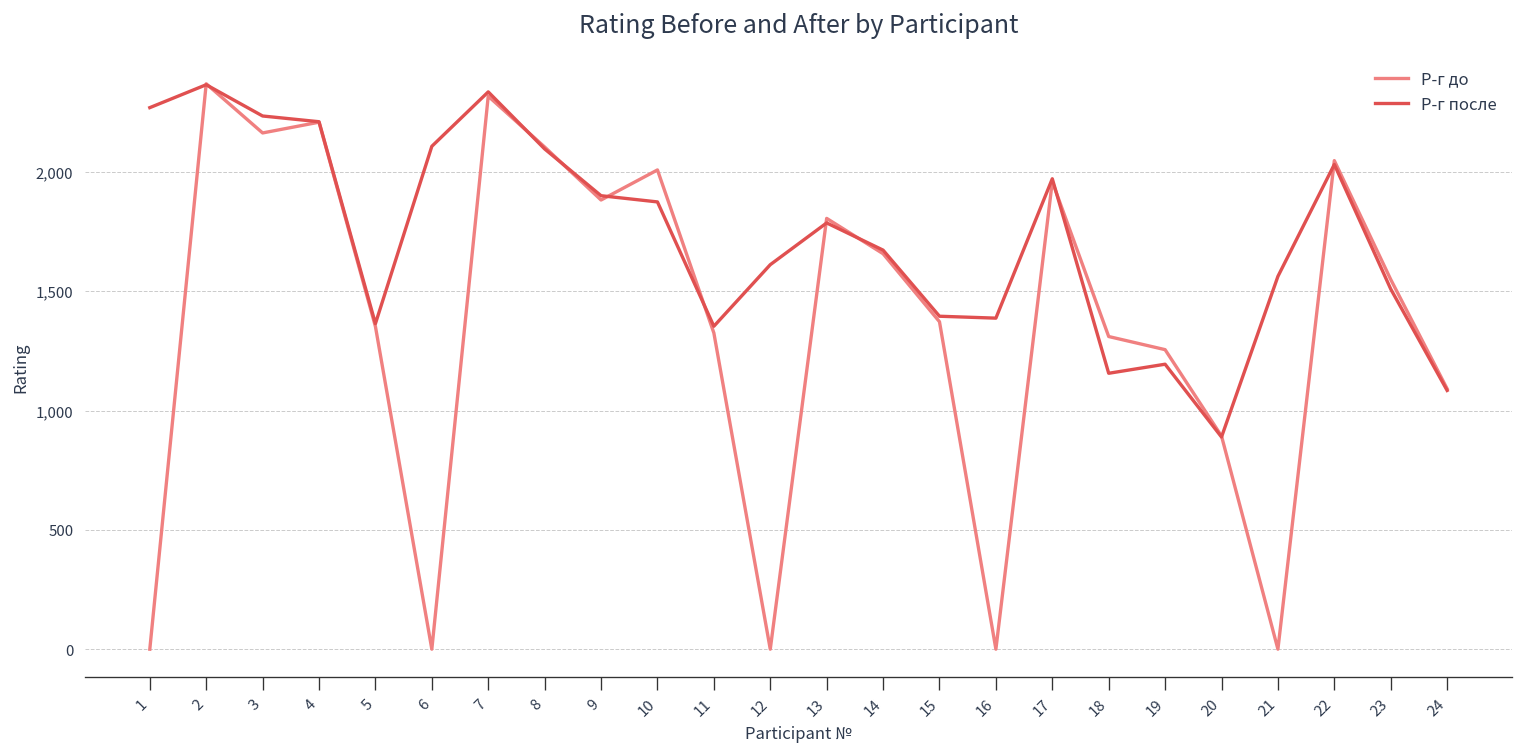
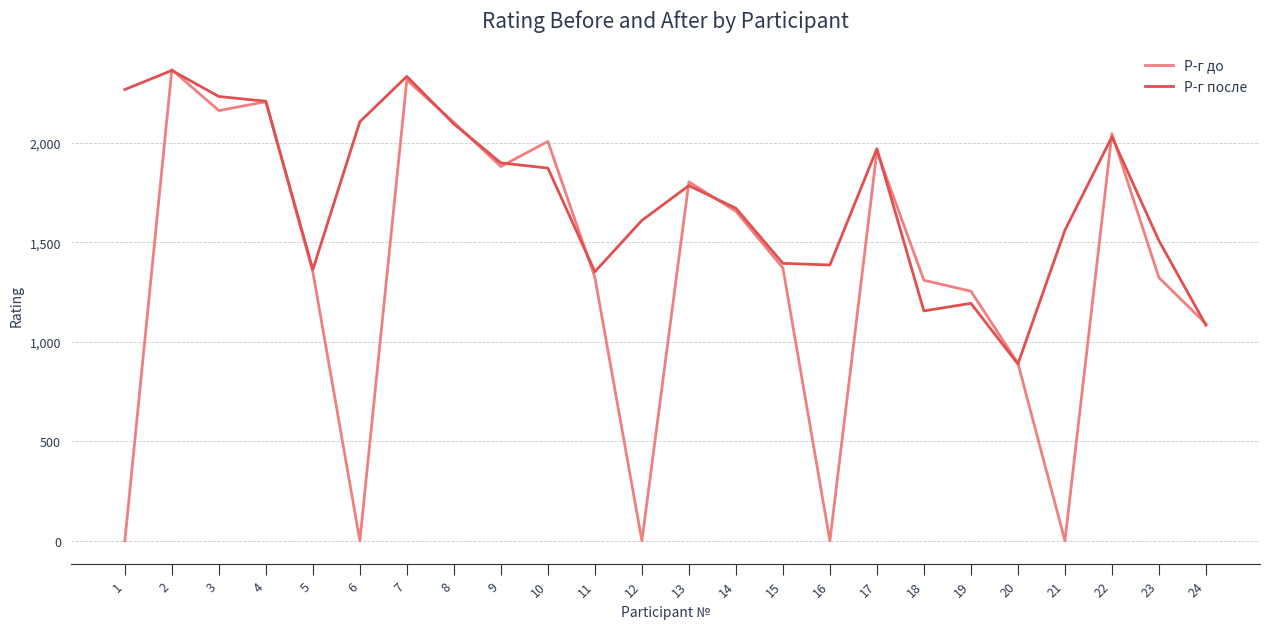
Р-г до, 23: 1,550 -> 1,320
